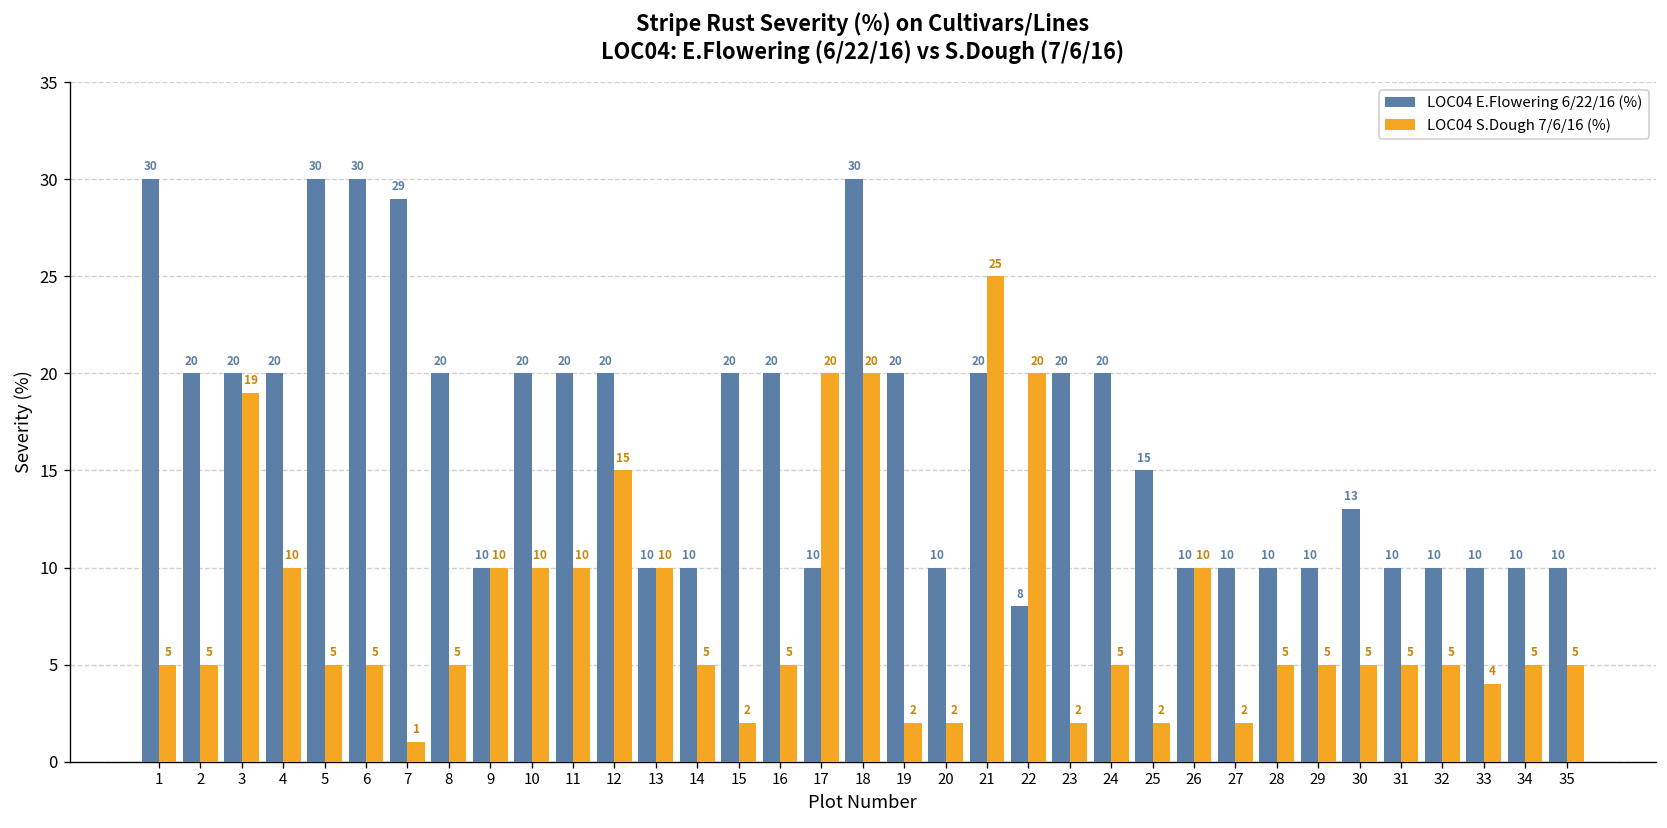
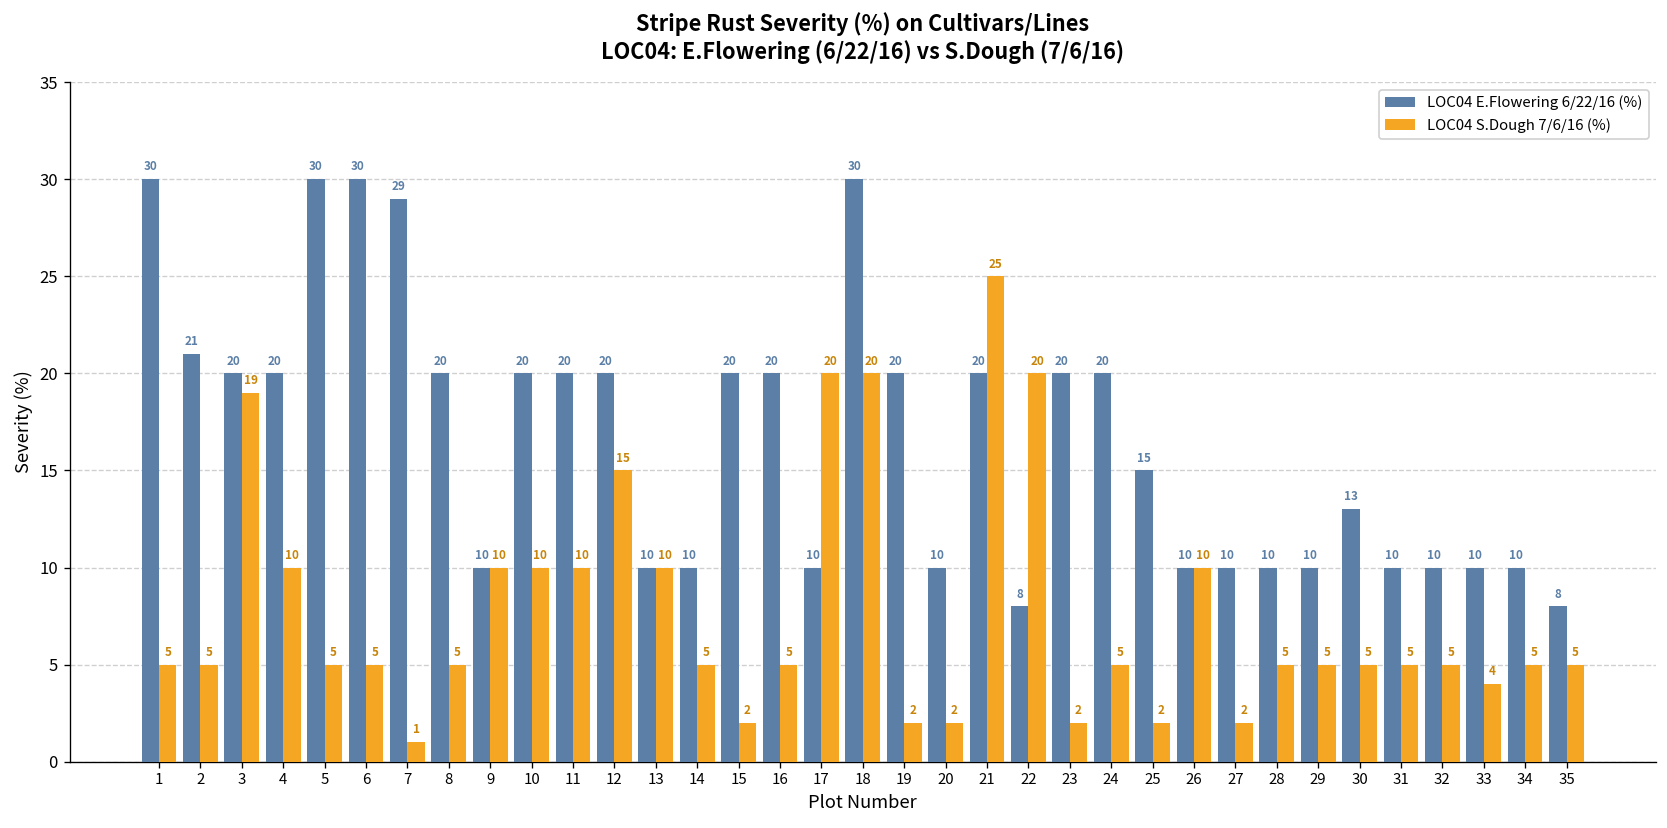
LOC04 E.Flowering 6/22/16 (%), 2: 20 -> 21
LOC04 E.Flowering 6/22/16 (%), 35: 10 -> 8
